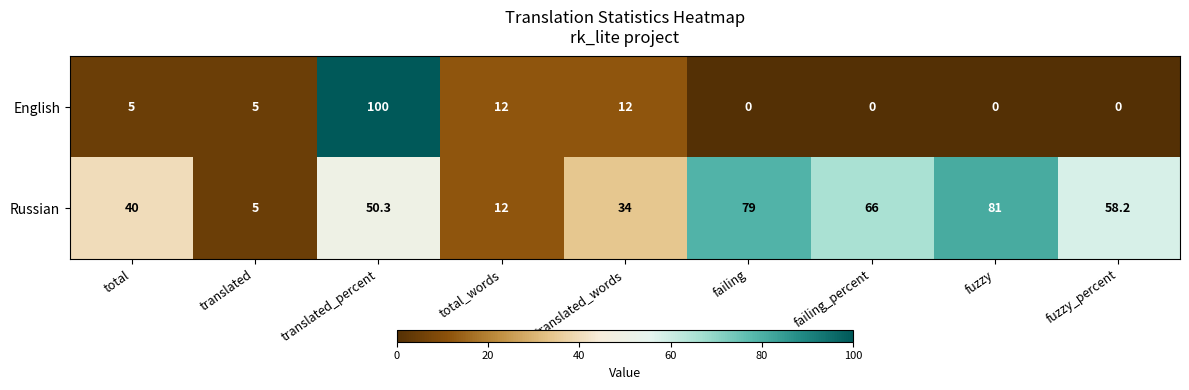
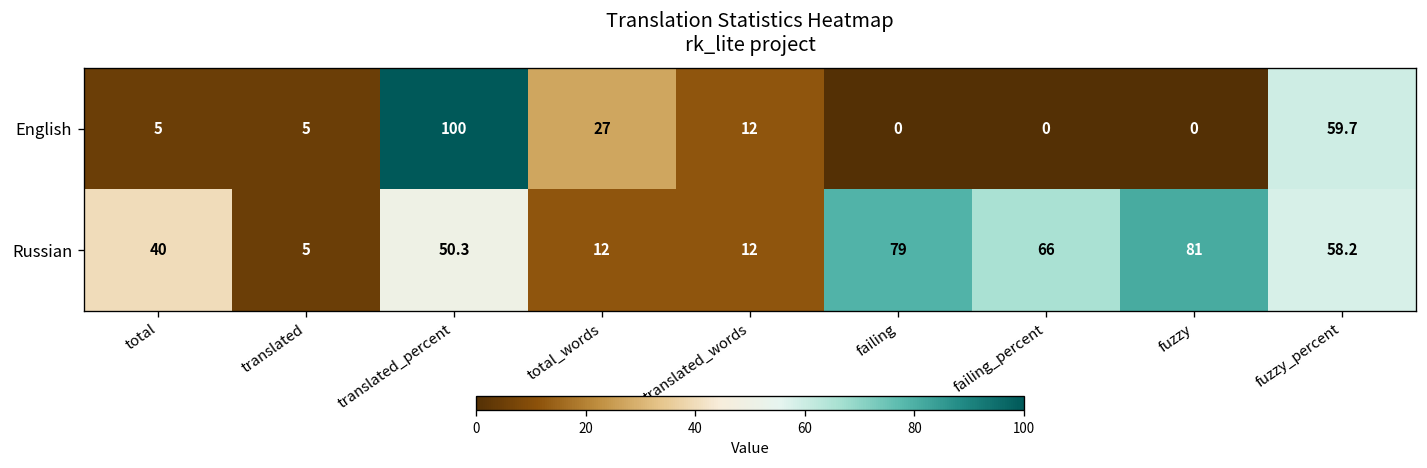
English, total_words: 12 -> 27
English, fuzzy_percent: 0 -> 59.7
Russian, translated_words: 34 -> 12
